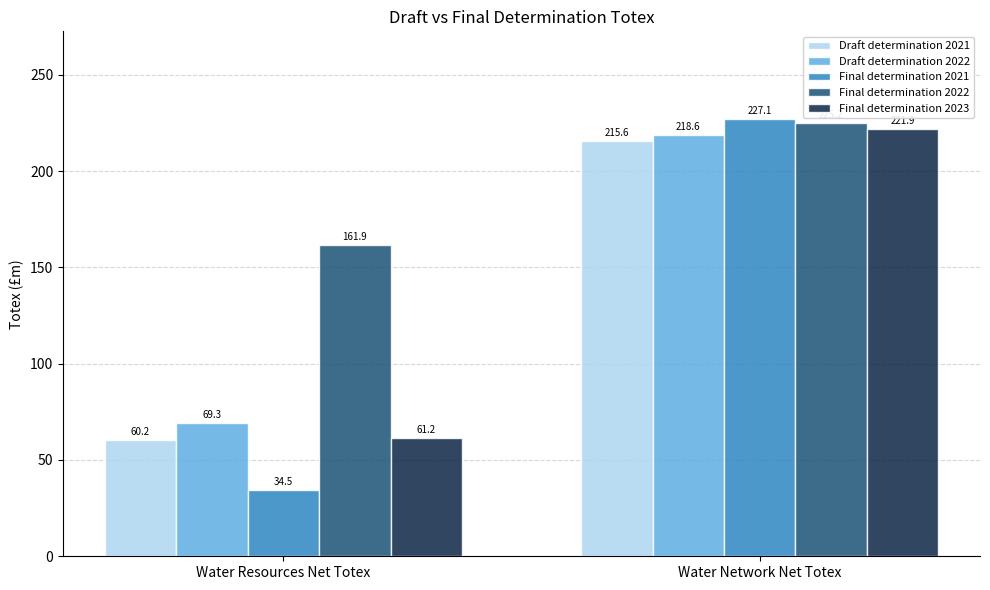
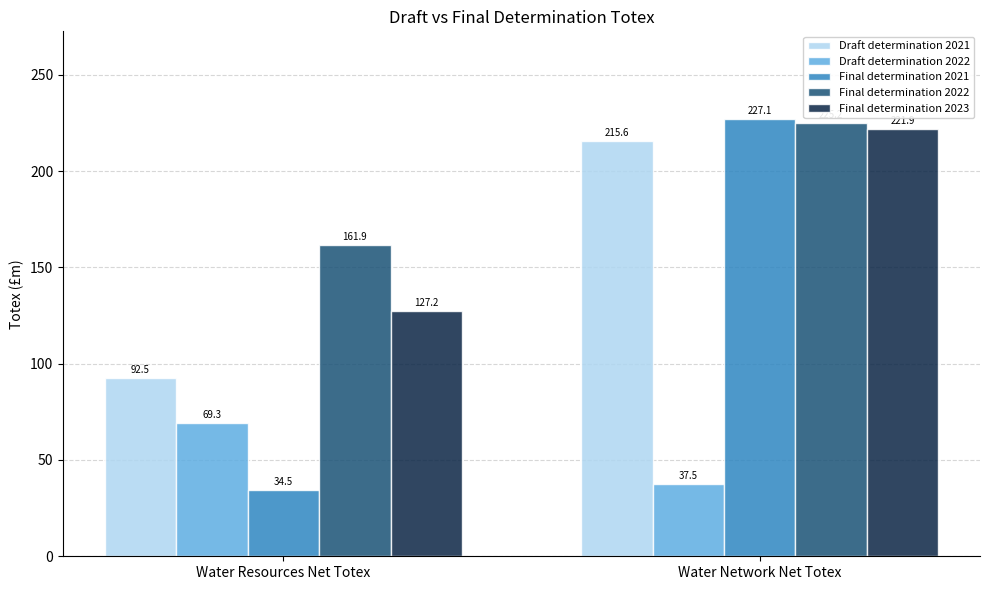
Draft determination 2021, Water Resources Net Totex: 60.2 -> 92.5
Final determination 2023, Water Resources Net Totex: 61.2 -> 127.2
Draft determination 2022, Water Network Net Totex: 218.6 -> 37.5
